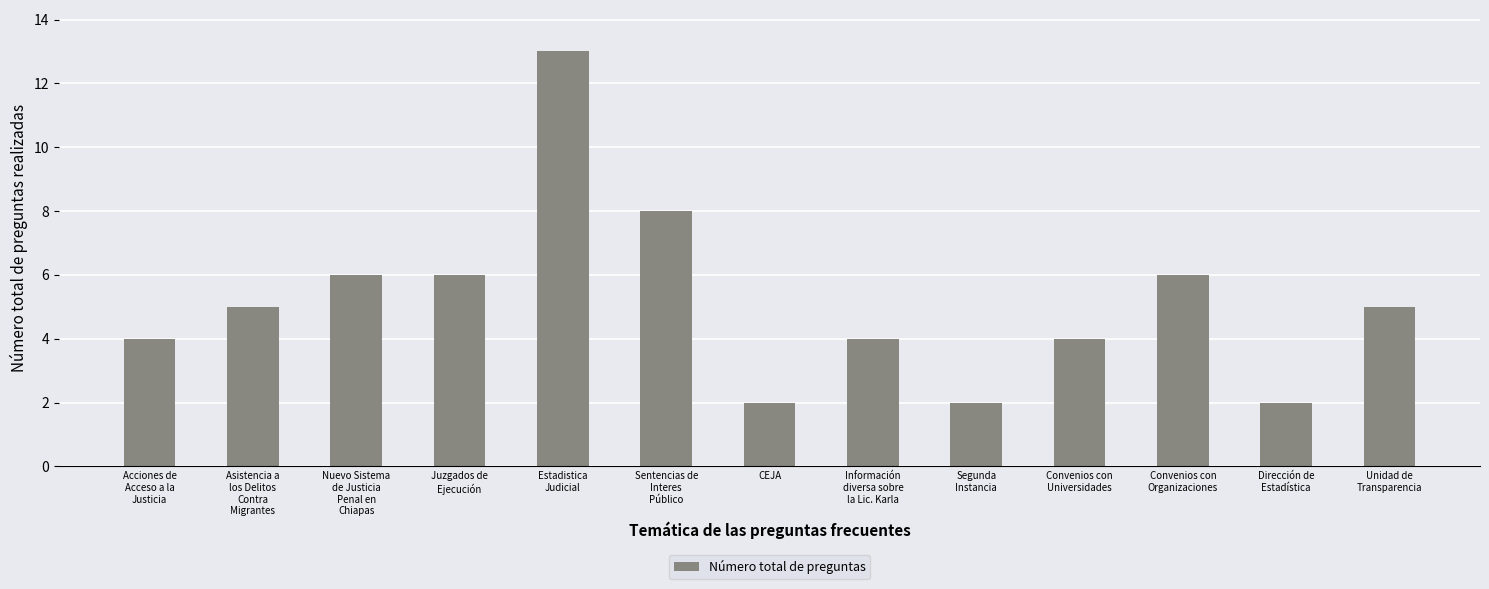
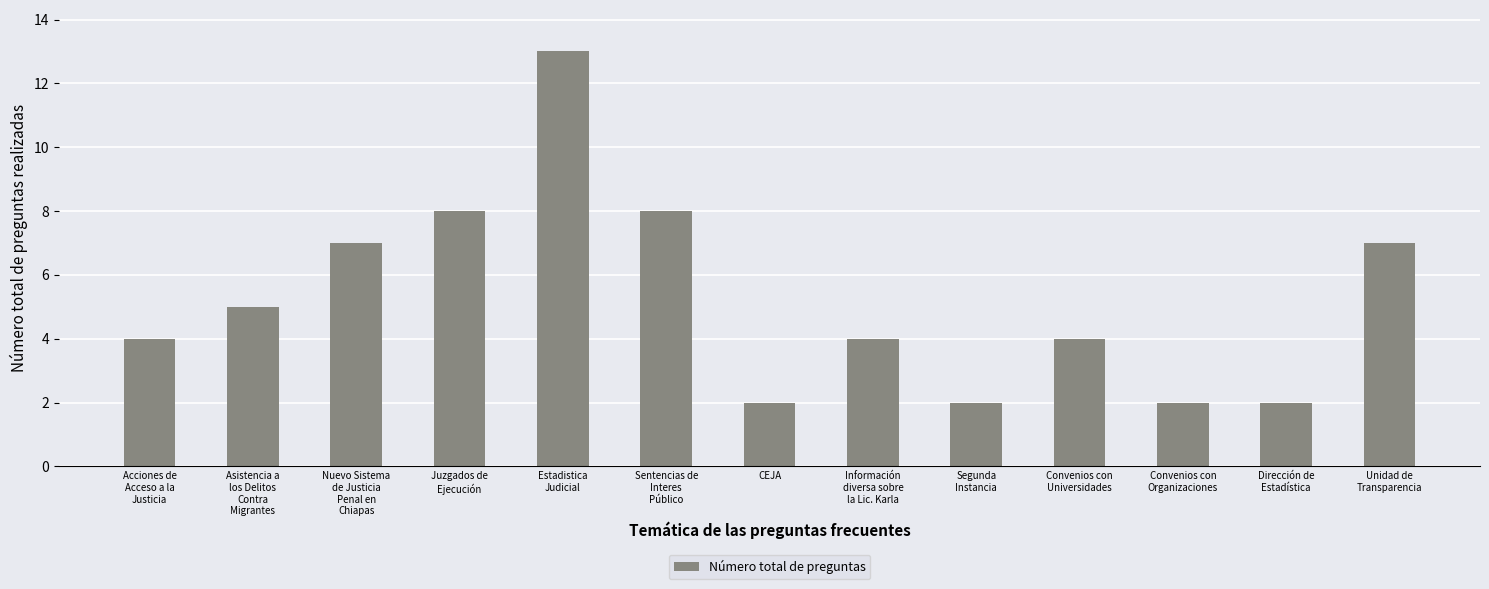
Nuevo Sistema de Justicia Penal en Chiapas: 6 -> 7
Juzgados de Ejecución: 6 -> 8
Convenios con Organizaciones: 6 -> 2
Unidad de Transparencia: 5 -> 7
